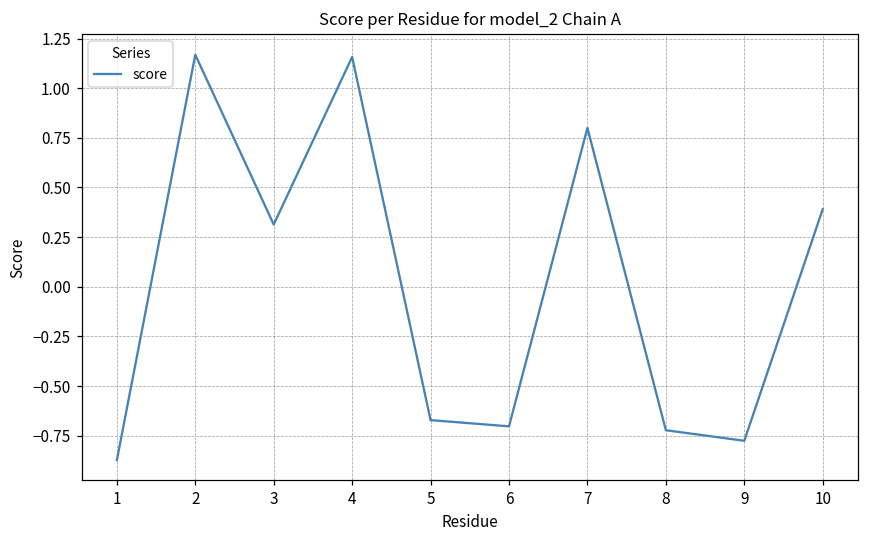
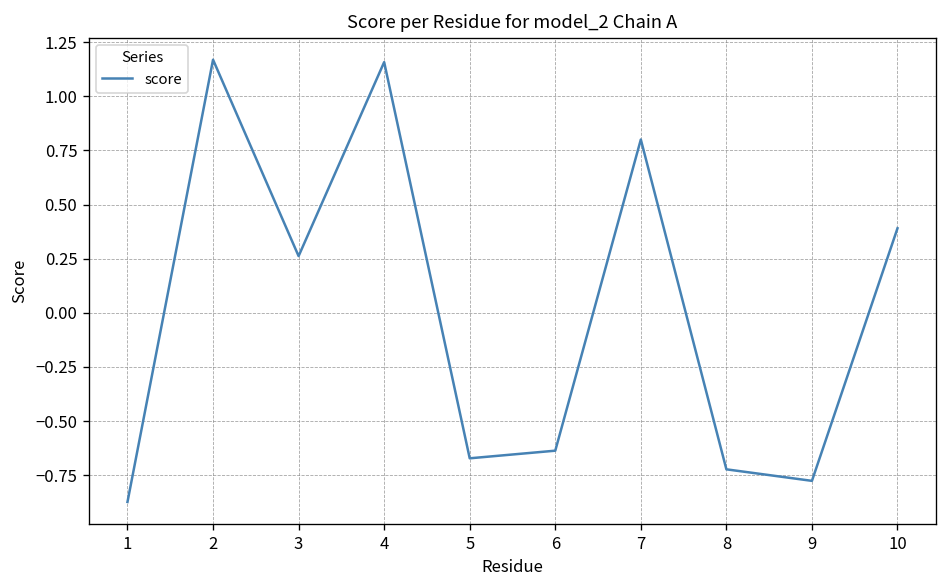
3: 0.31 -> 0.26
6: -0.70 -> -0.64
